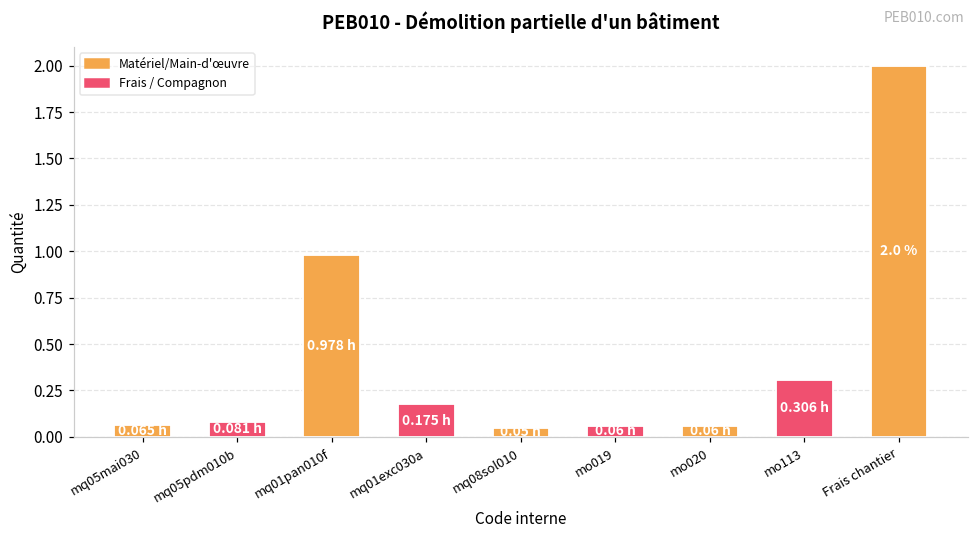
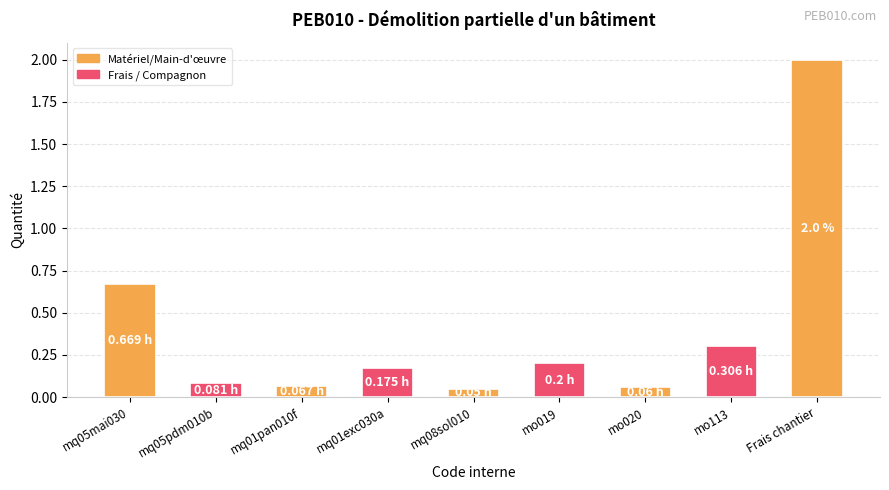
mq05mai030: 0.065 -> 0.669
mq01pan010f: 0.978 -> 0.067
mo019: 0.06 -> 0.2
